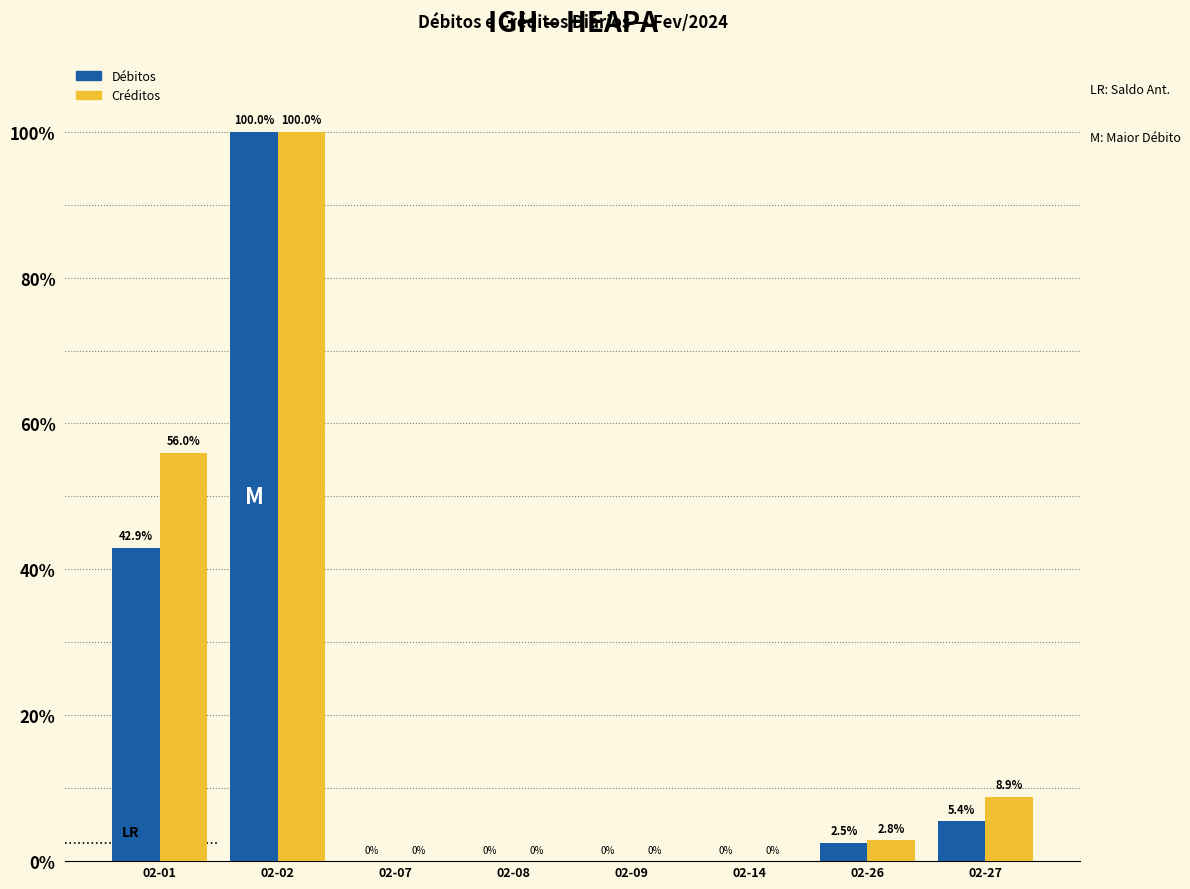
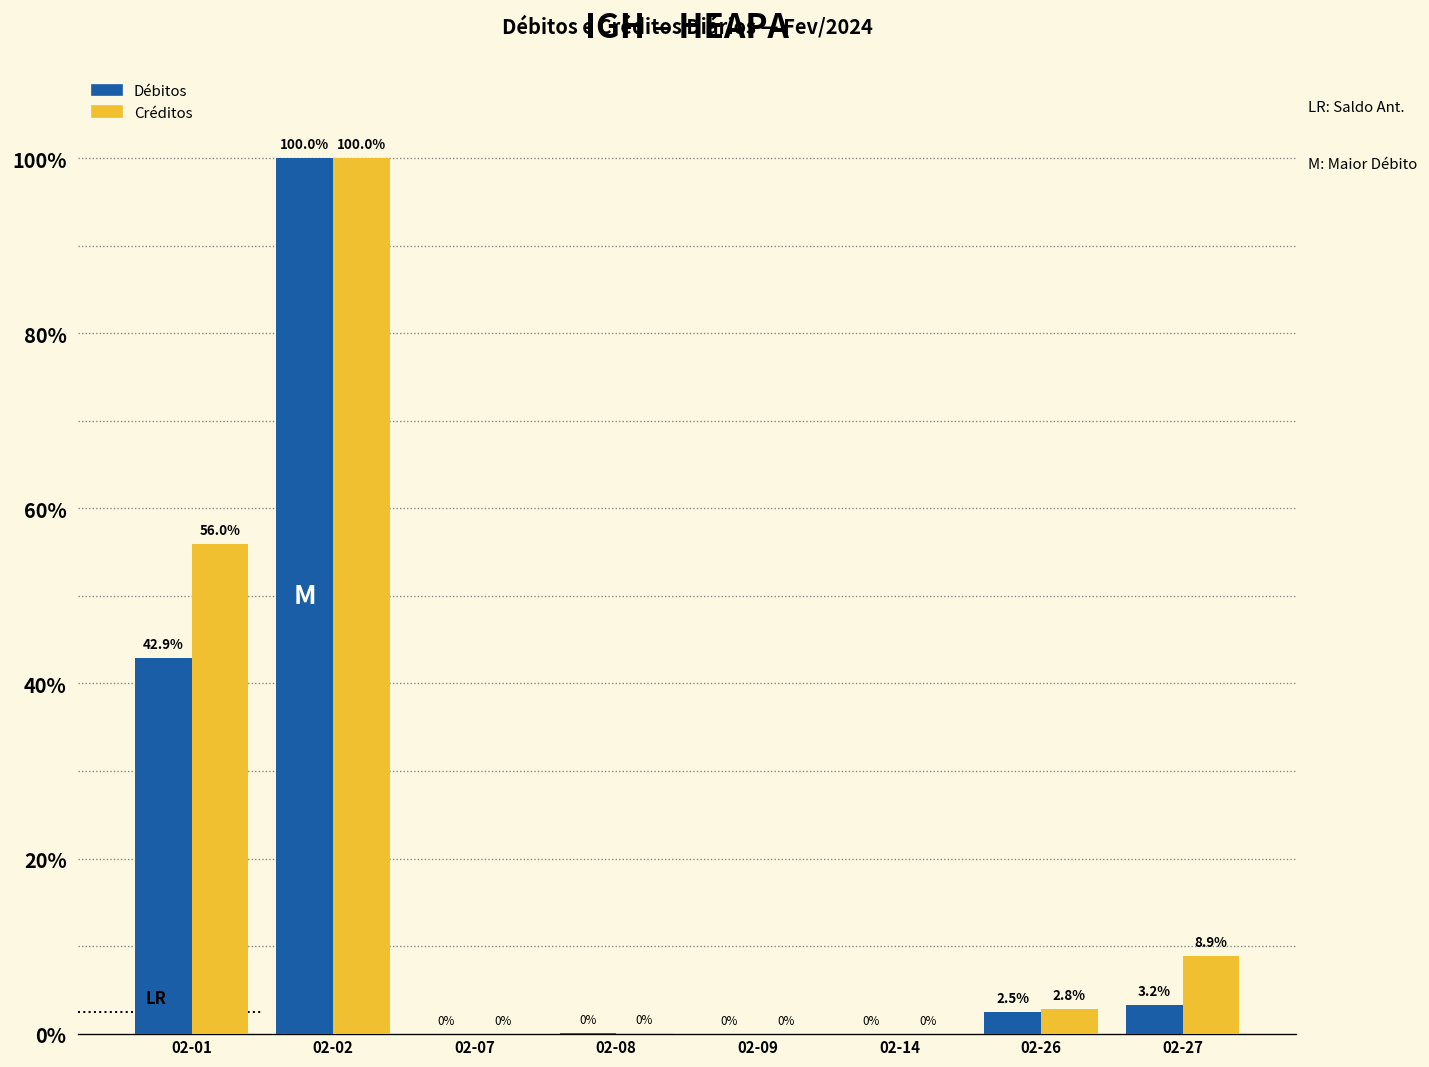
Débitos, 02-27: 5.4% -> 3.2%
